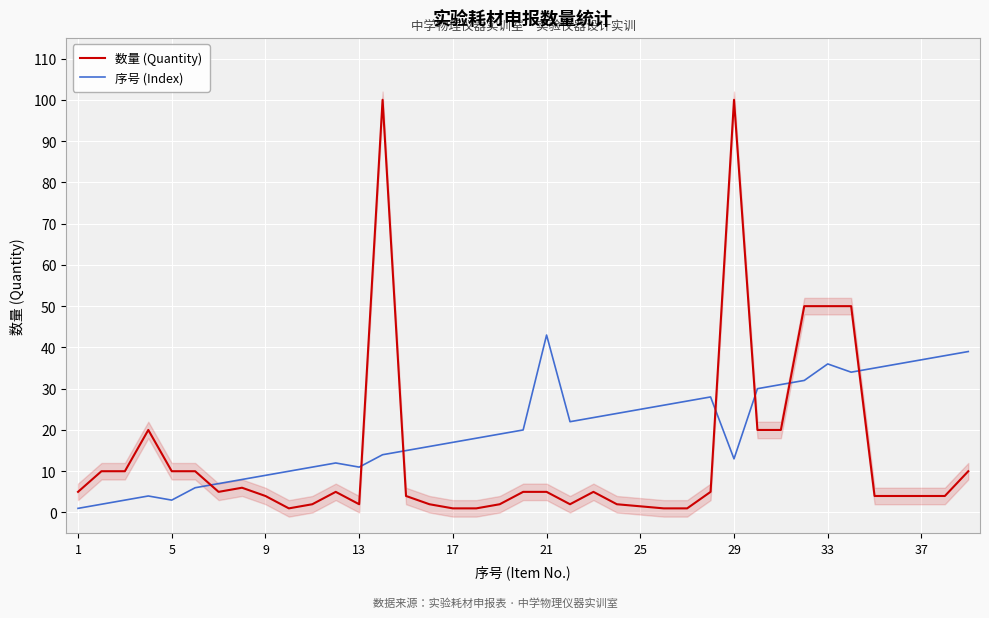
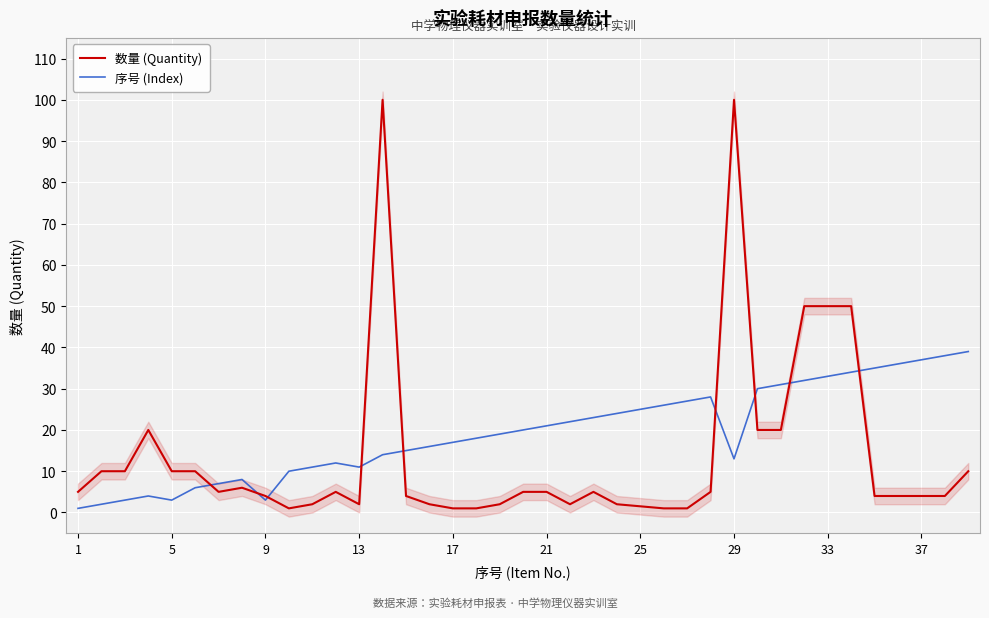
序号 (Index), 9: 9 -> 3
序号 (Index), 21: 43 -> 21
序号 (Index), 33: 36 -> 33
